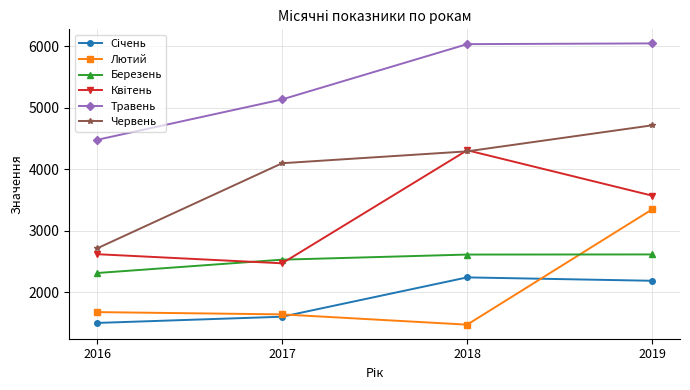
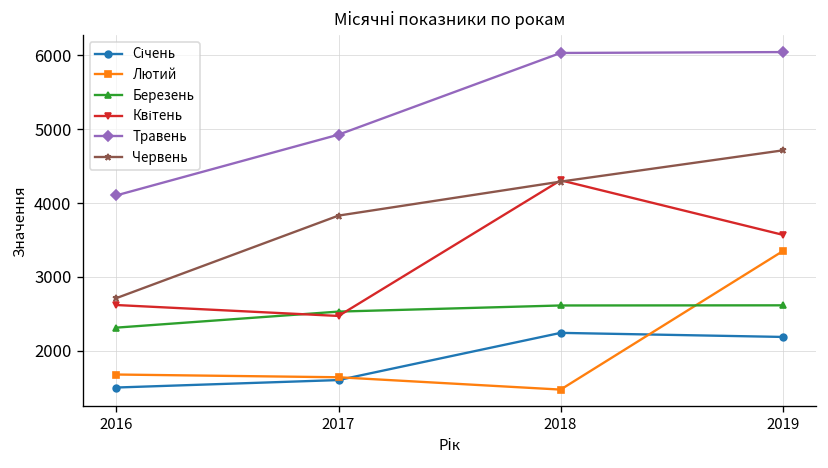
Травень, 2016: 4500 -> 4100
Травень, 2017: 5100 -> 4900
Червень, 2017: 4100 -> 3800
